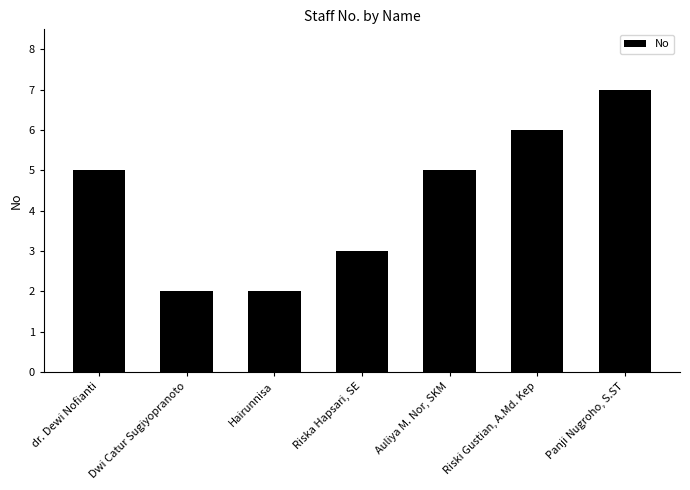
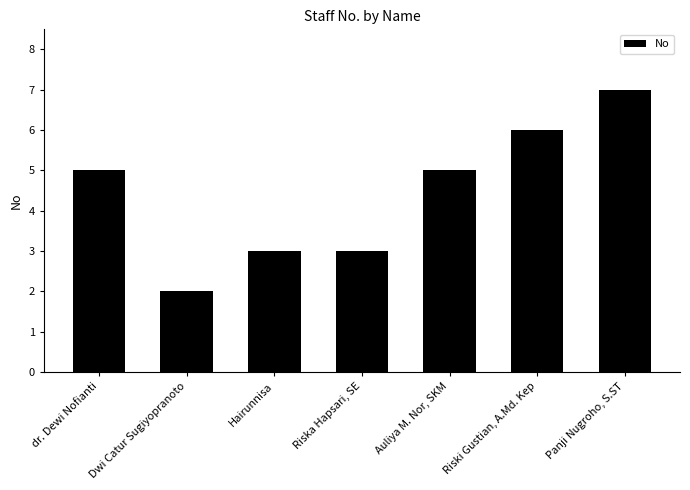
Hairunnisa: 2 -> 3
